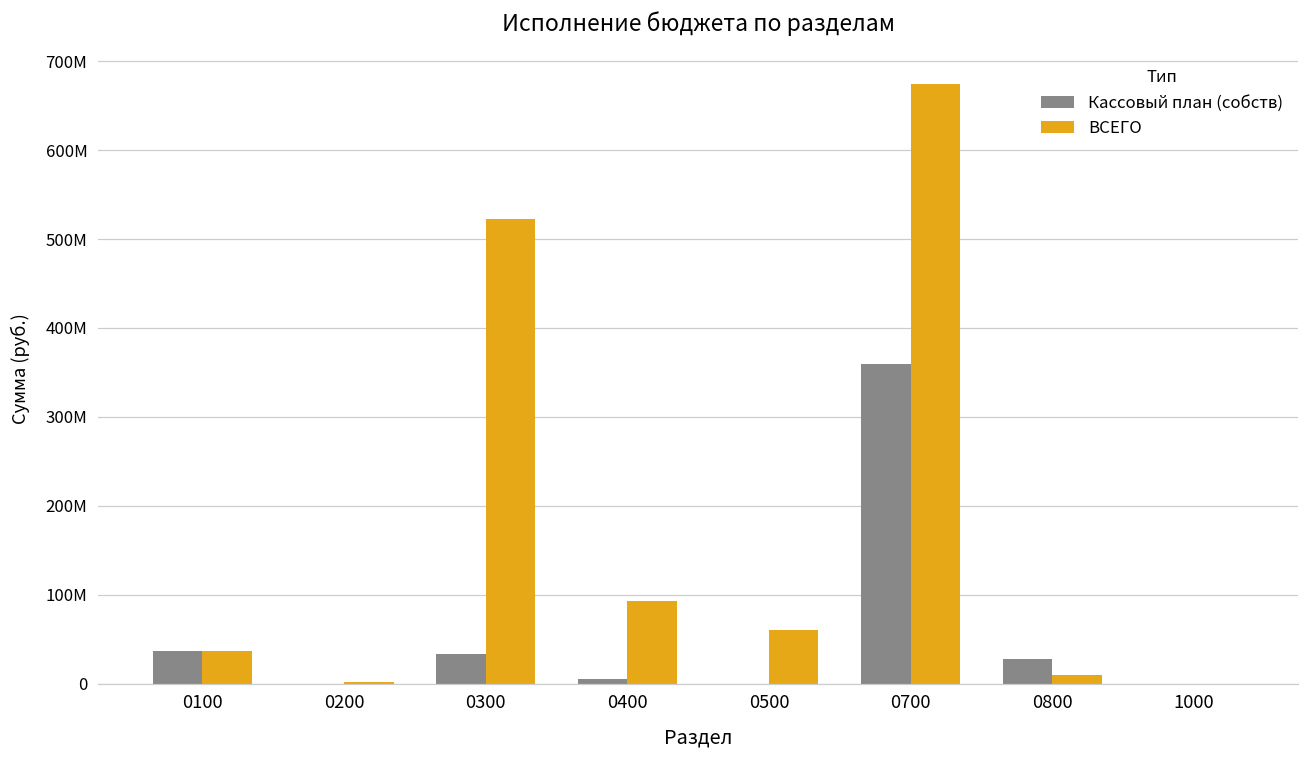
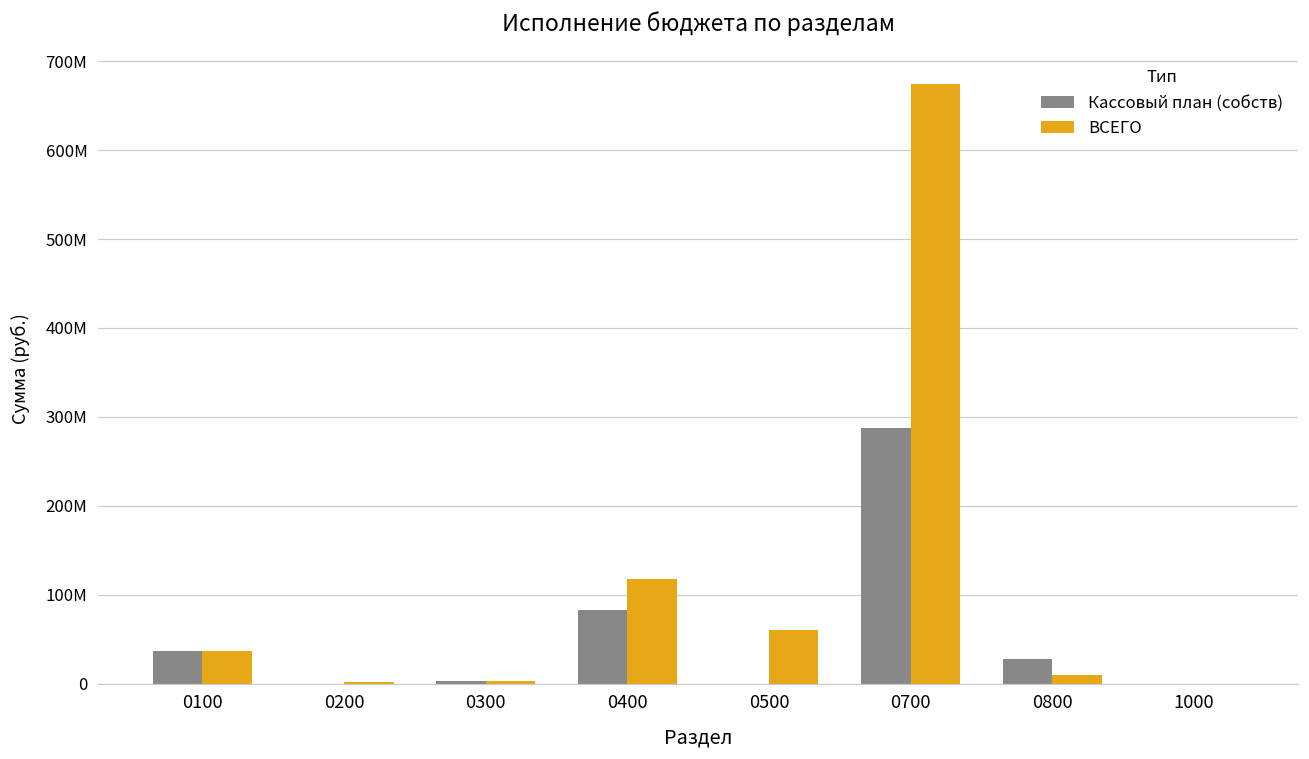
Кассовый план (собств), 0300: 30000000 -> 0
ВСЕГО, 0300: 520000000 -> 0
Кассовый план (собств), 0400: 0 -> 80000000
ВСЕГО, 0400: 90000000 -> 120000000
Кассовый план (собств), 0700: 360000000 -> 290000000
